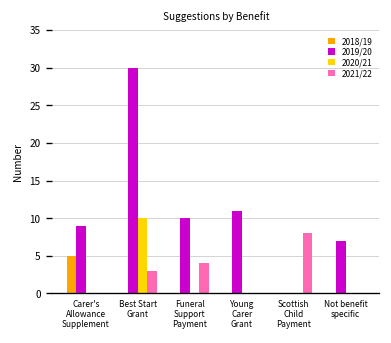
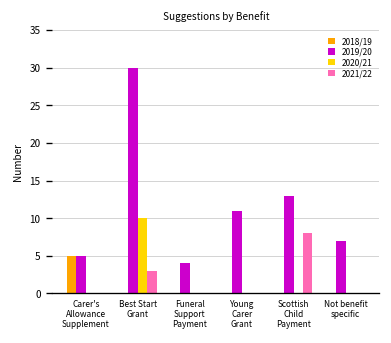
2019/20, Carer's Allowance Supplement: 9 -> 5
2019/20, Funeral Support Payment: 10 -> 4
2021/22, Funeral Support Payment: 4 -> 0
2019/20, Scottish Child Payment: 0 -> 13
